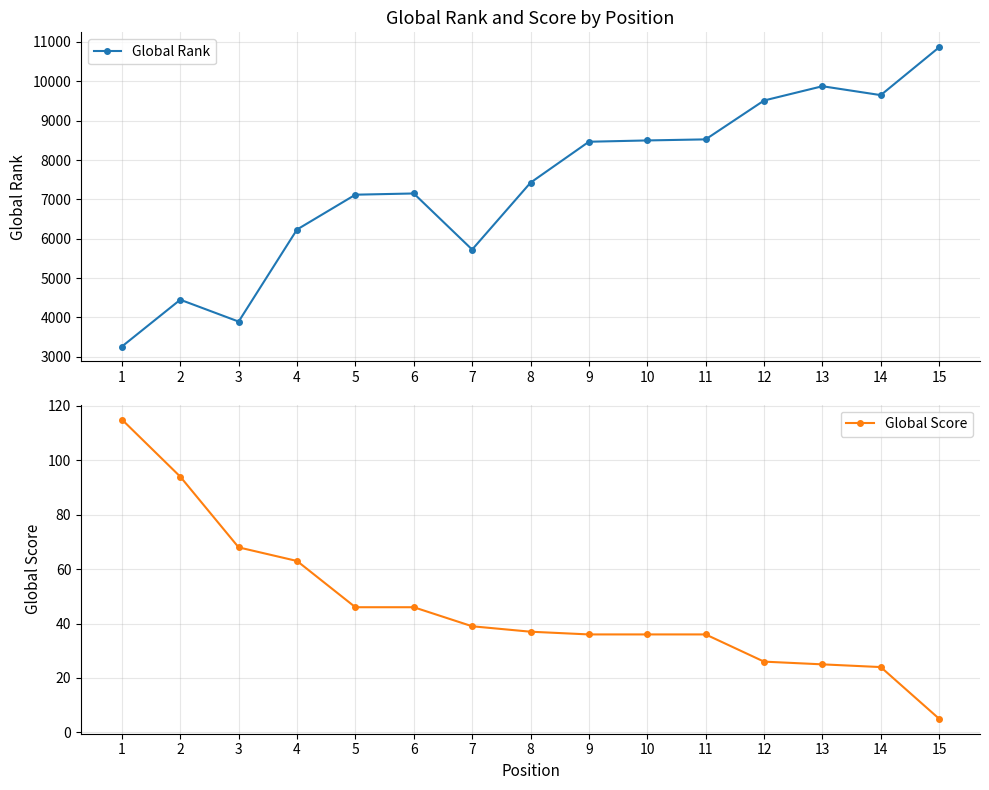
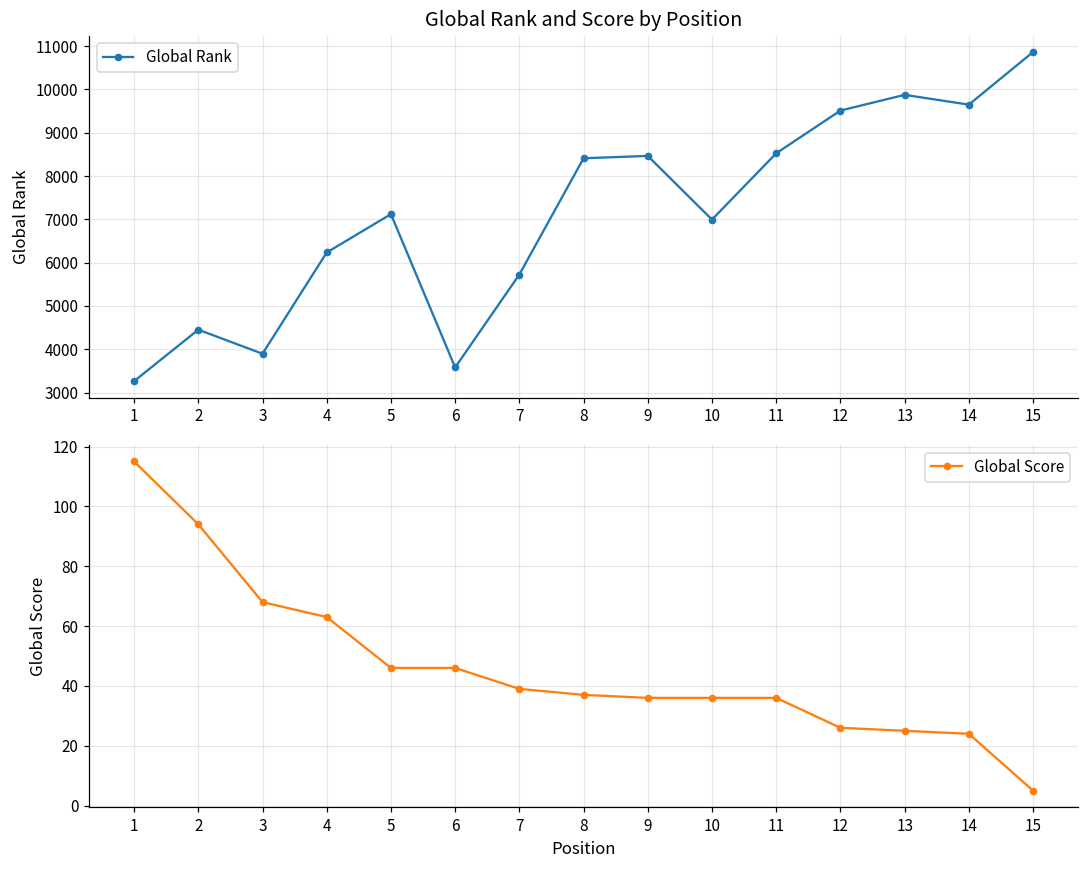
Global Rank and Score by Position, 6: 7200 -> 3600
Global Rank and Score by Position, 8: 7400 -> 8400
Global Rank and Score by Position, 10: 8500 -> 7000
